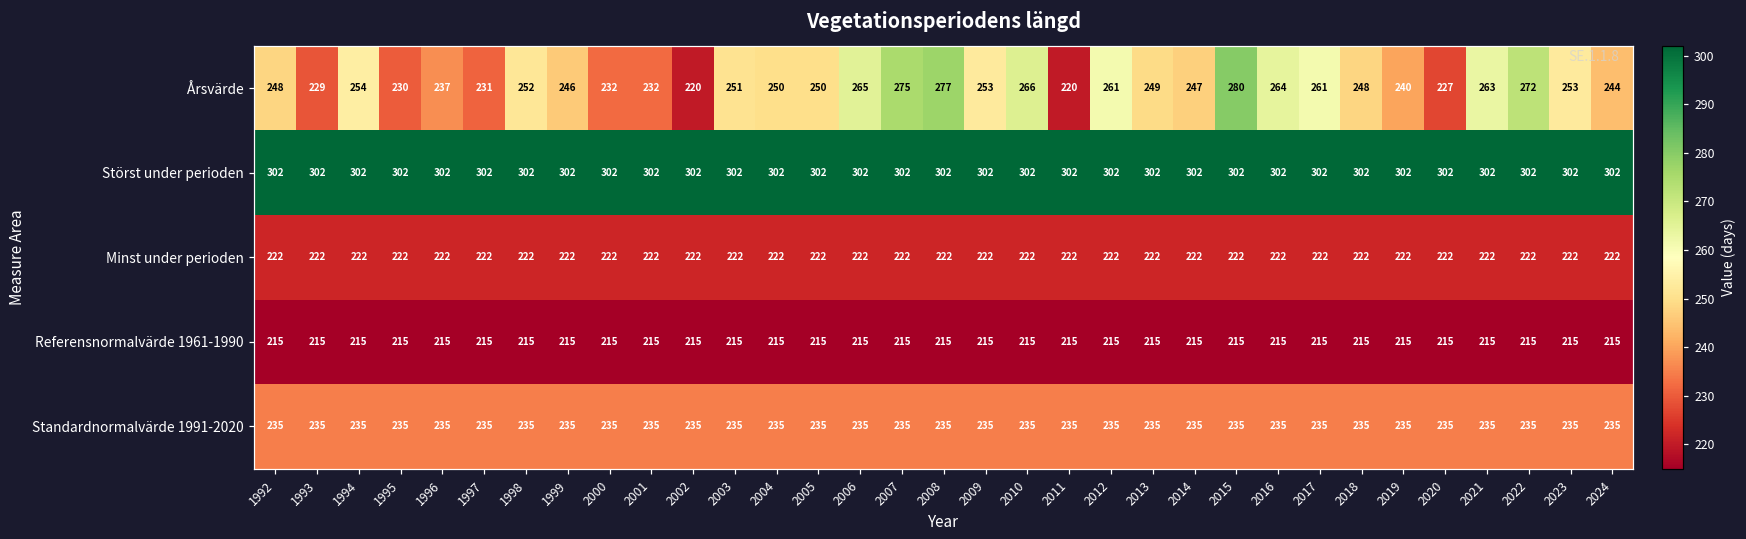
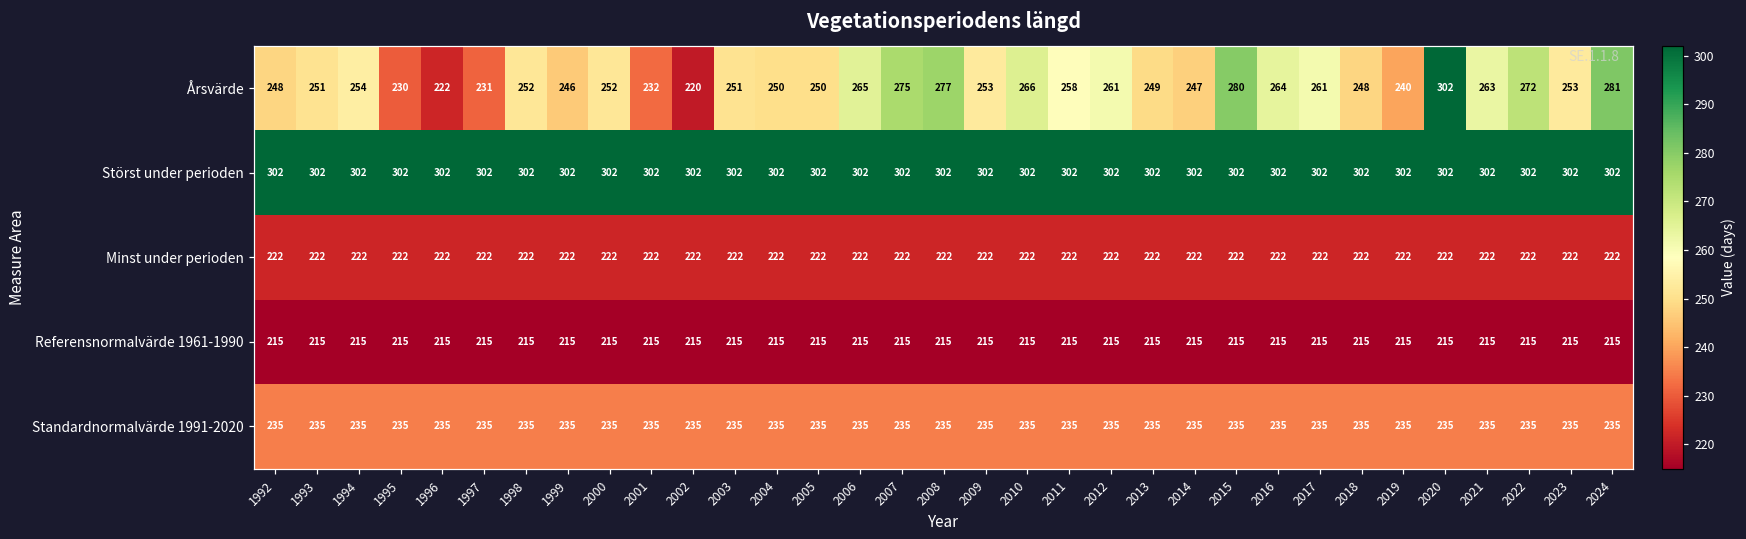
Årsvärde, 1993: 229 -> 251
Årsvärde, 1996: 237 -> 222
Årsvärde, 2000: 232 -> 252
Årsvärde, 2011: 220 -> 258
Årsvärde, 2020: 227 -> 302
Årsvärde, 2024: 244 -> 281
